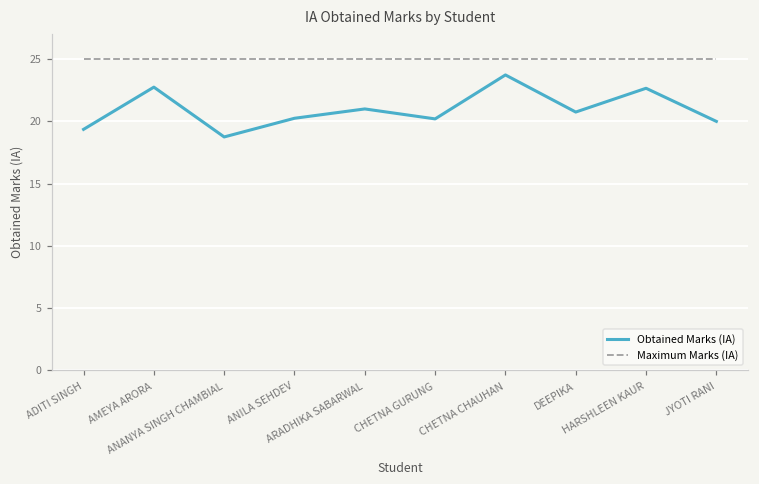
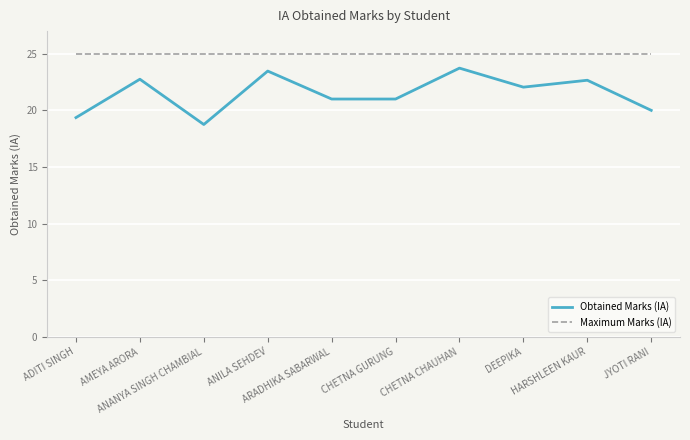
Obtained Marks (IA), ANILA SEHDEV: 20.3 -> 23.5
Obtained Marks (IA), CHETNA GURUNG: 20.2 -> 21.0
Obtained Marks (IA), DEEPIKA: 20.8 -> 22.1
